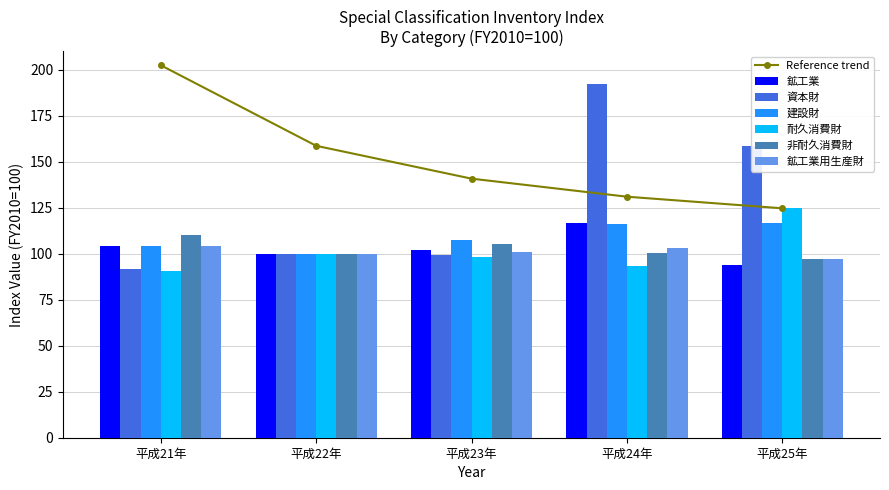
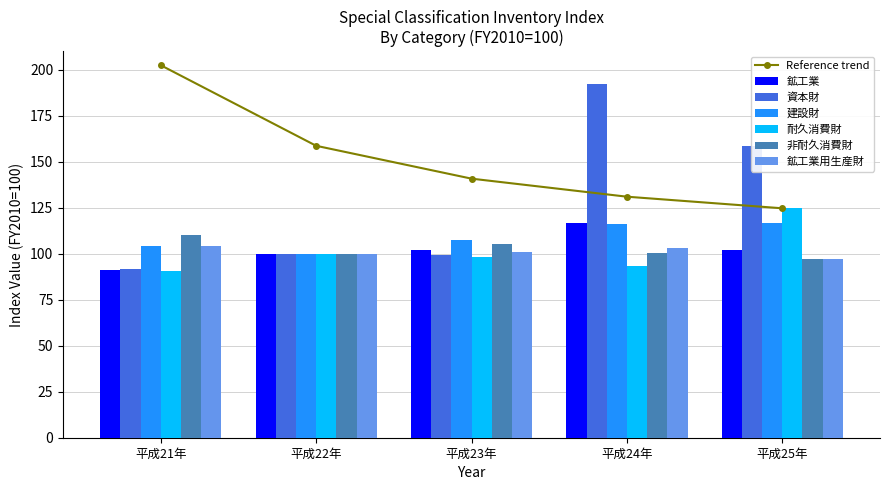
鉱工業, 平成21年: 104 -> 91
鉱工業, 平成25年: 94 -> 102
